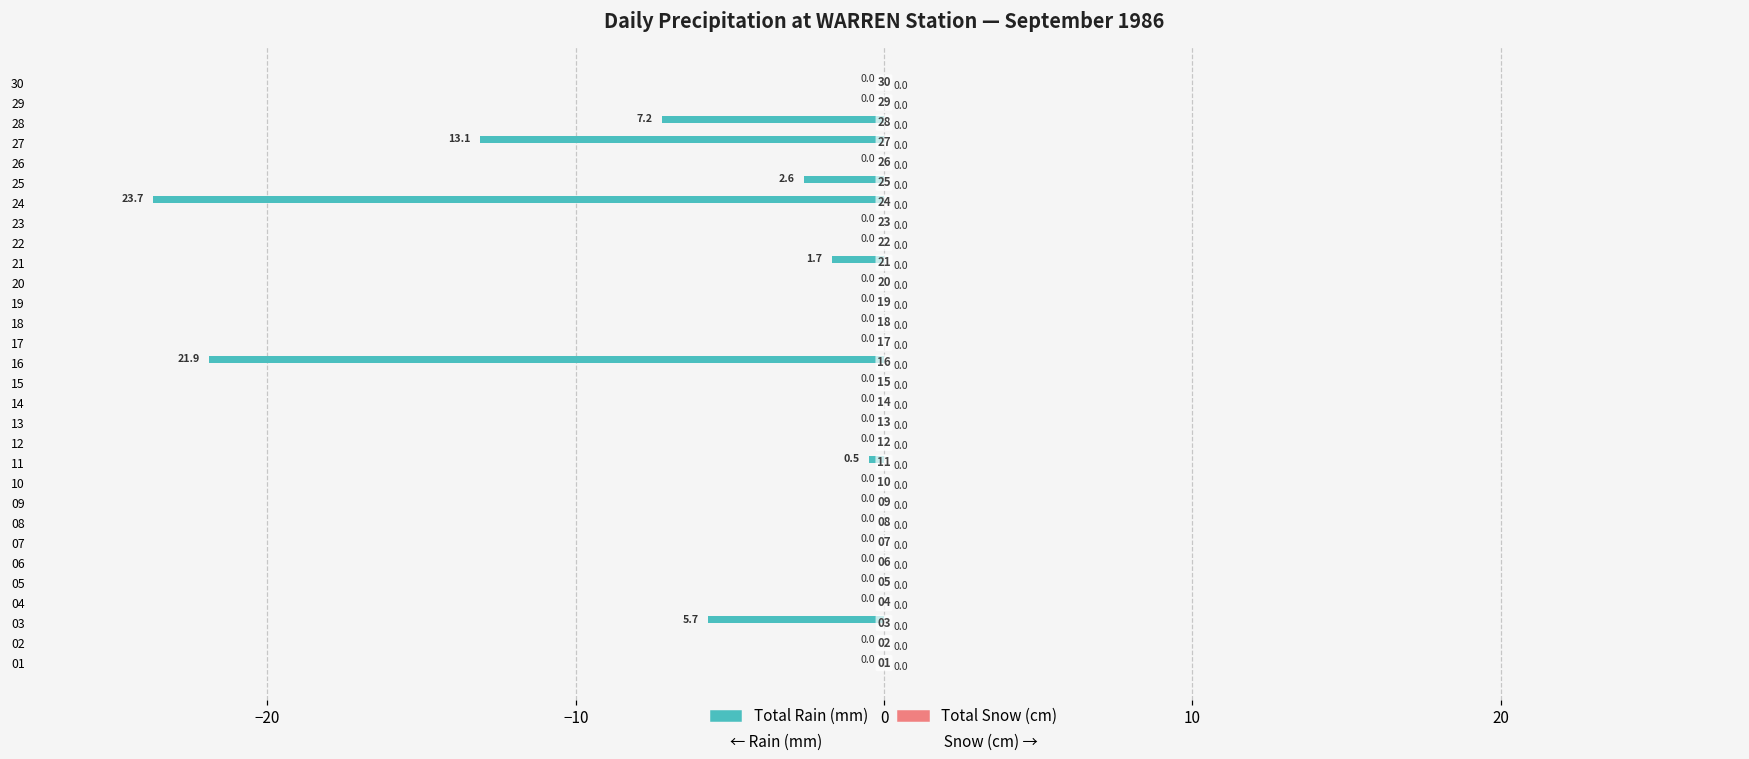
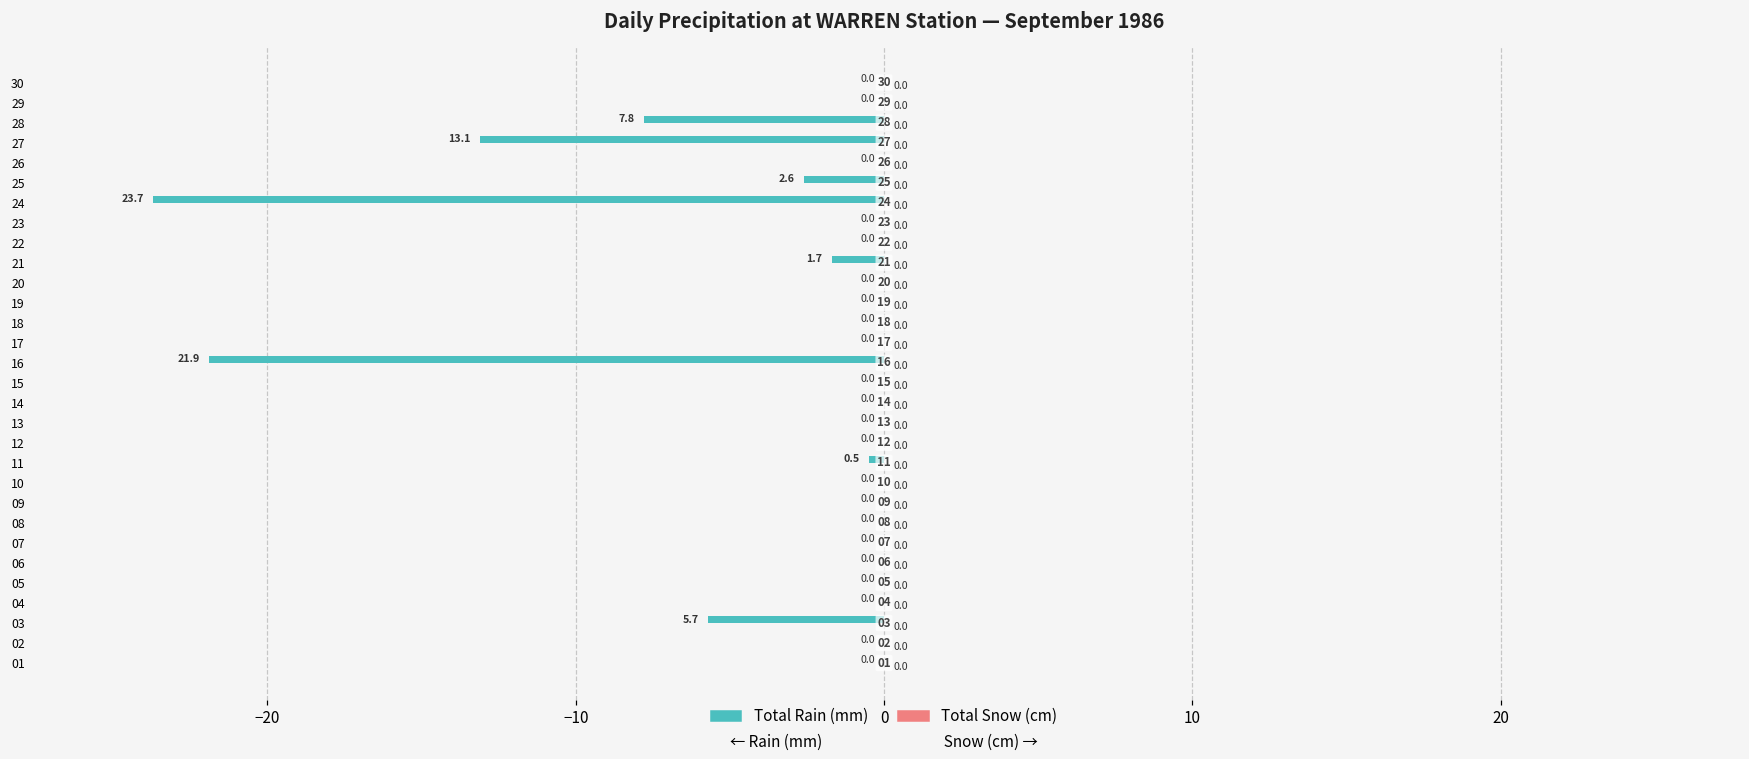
Total Rain (mm), 28: 7.2 -> 7.8
